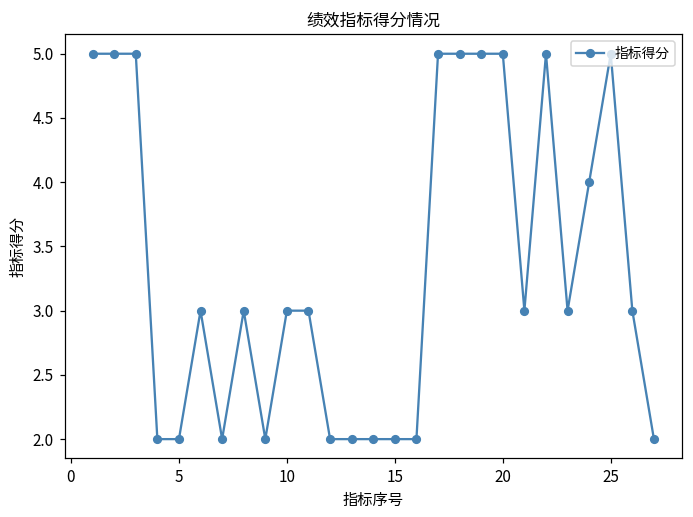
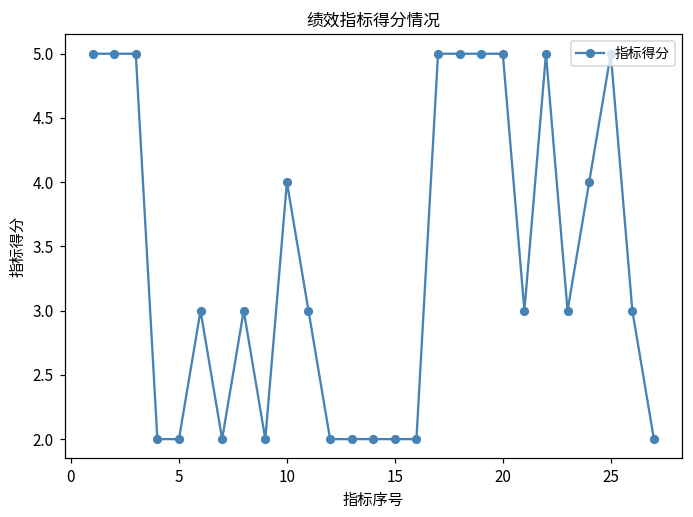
10: 3 -> 4
